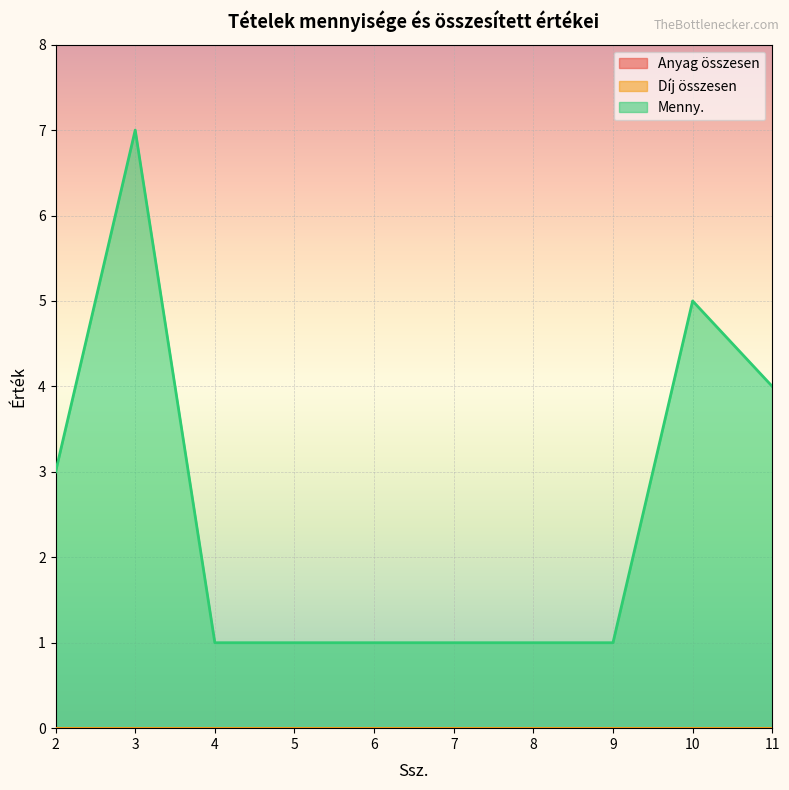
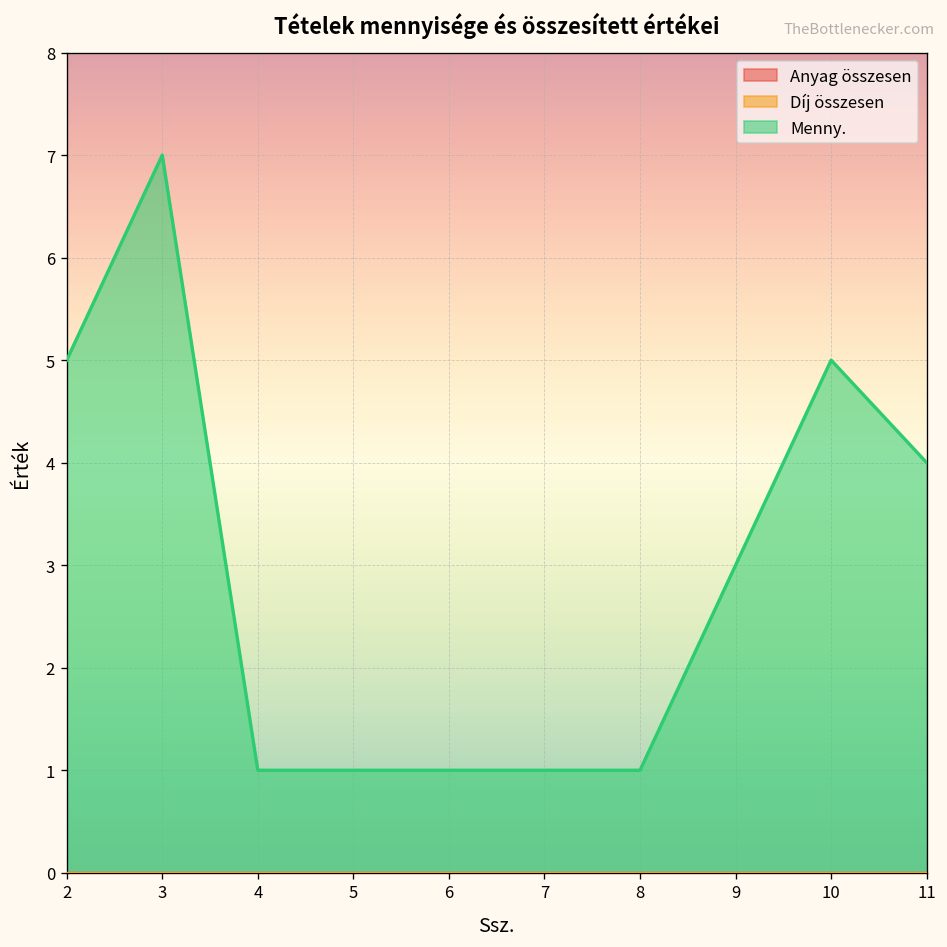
Menny., 2: 3 -> 5
Menny., 9: 1 -> 3
